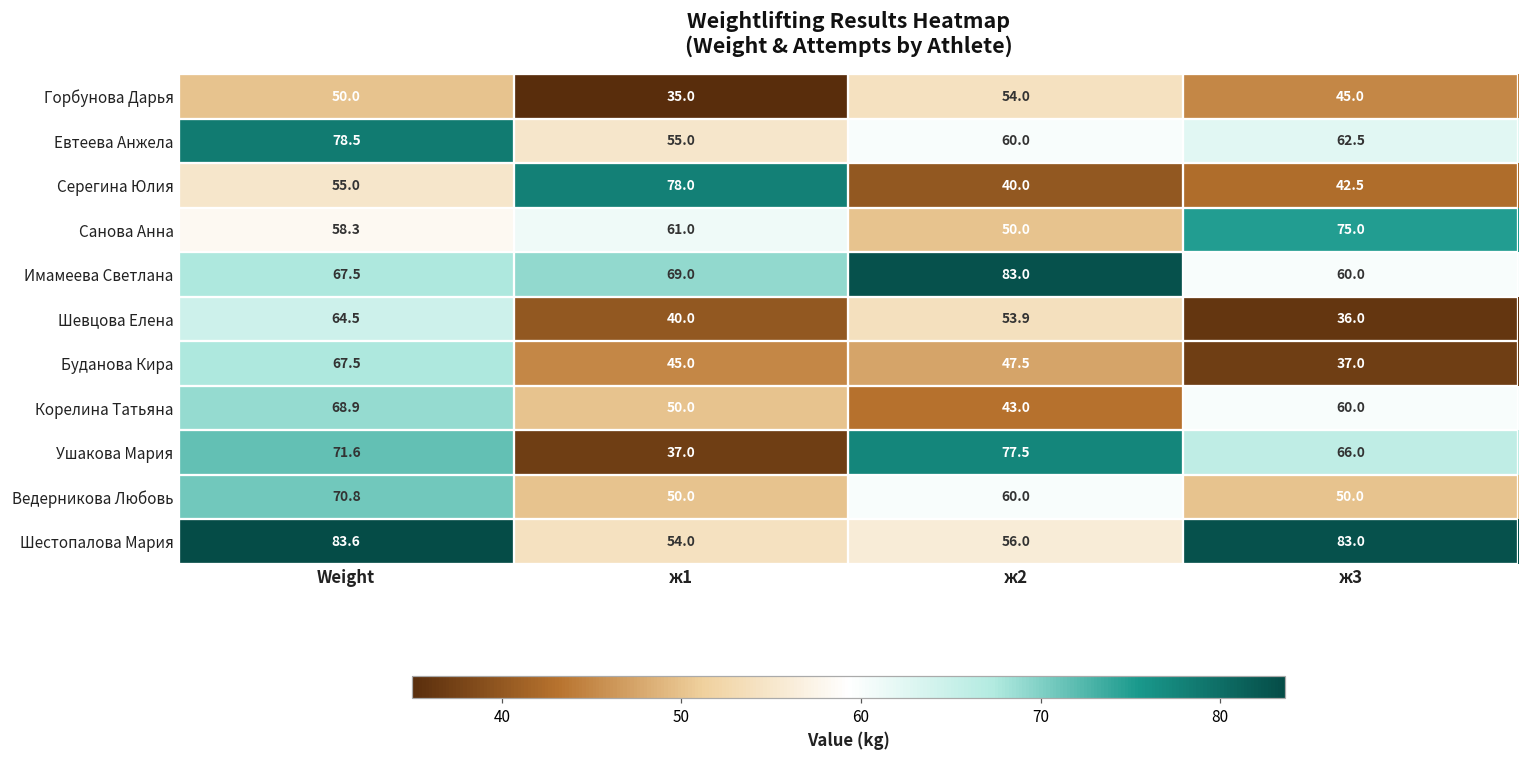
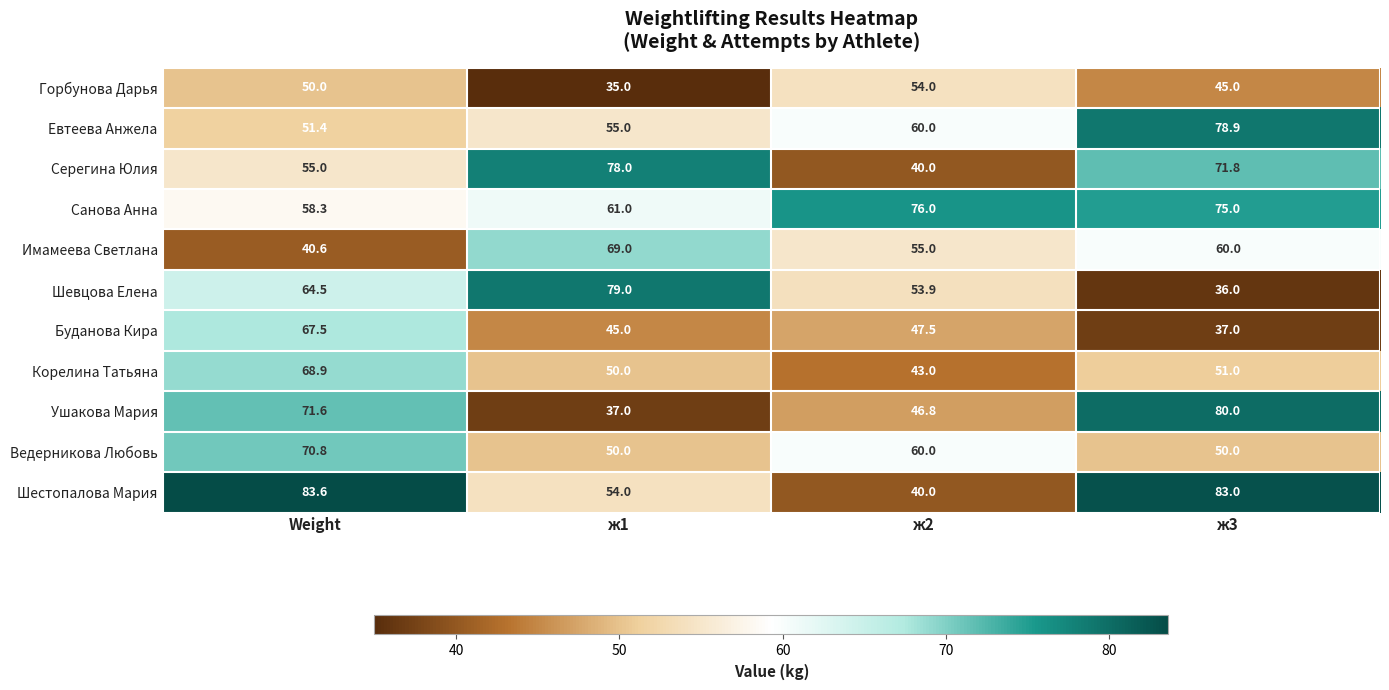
Евтеева Анжела, Weight: 78.5 -> 51.4
Евтеева Анжела, ж3: 62.5 -> 78.9
Серегина Юлия, ж3: 42.5 -> 71.8
Санова Анна, ж2: 50.0 -> 76.0
Имамеева Светлана, Weight: 67.5 -> 40.6
Имамеева Светлана, ж2: 83.0 -> 55.0
Шевцова Елена, ж1: 40.0 -> 79.0
Корелина Татьяна, ж3: 60.0 -> 51.0
Ушакова Мария, ж2: 77.5 -> 46.8
Ушакова Мария, ж3: 66.0 -> 80.0
Шестопалова Мария, ж2: 56.0 -> 40.0
